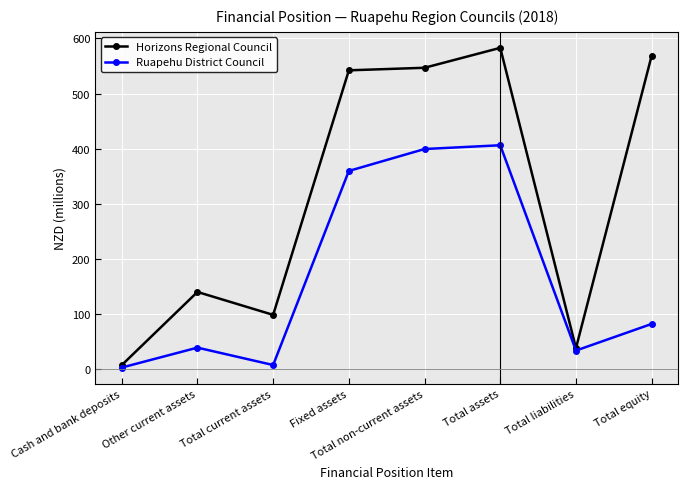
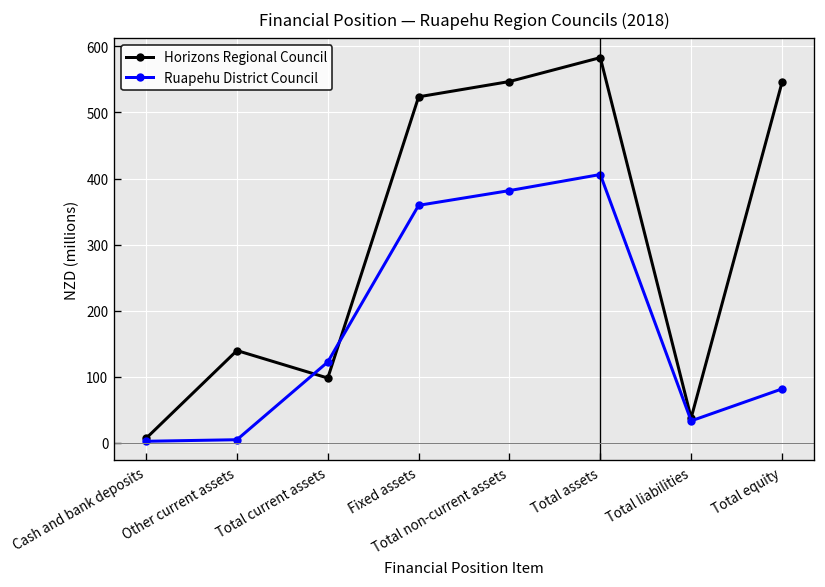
Ruapehu District Council, Other current assets: 40 -> 0
Ruapehu District Council, Total current assets: 10 -> 120
Horizons Regional Council, Fixed assets: 540 -> 520
Ruapehu District Council, Total non-current assets: 400 -> 380
Horizons Regional Council, Total equity: 570 -> 550
